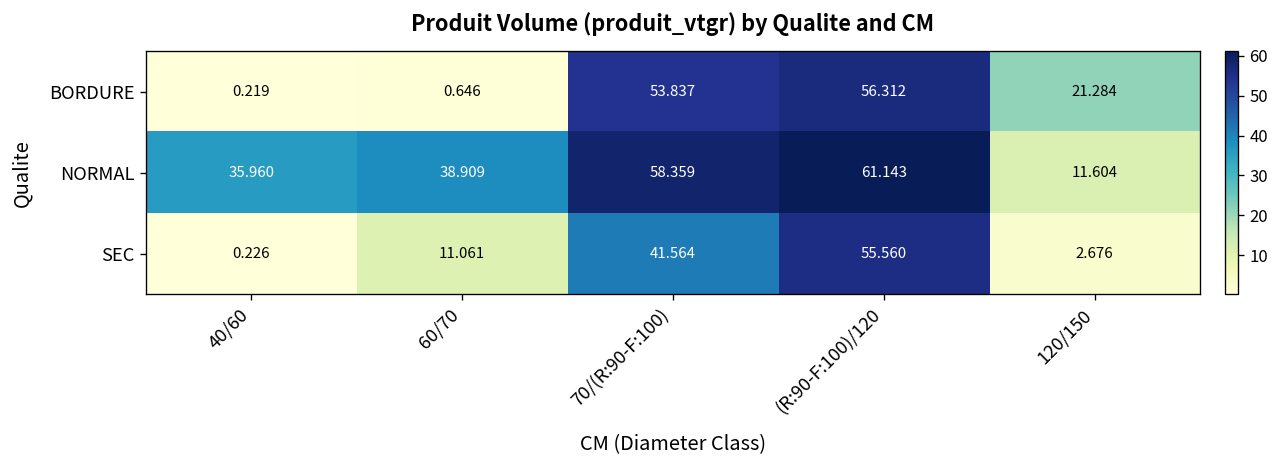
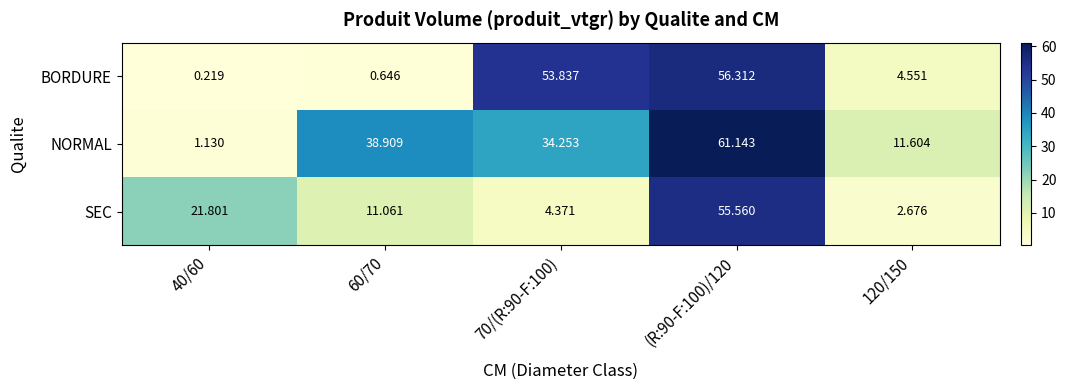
BORDURE, 120/150: 21.284 -> 4.551
NORMAL, 40/60: 35.960 -> 1.130
NORMAL, 70/(R:90-F:100): 58.359 -> 34.253
SEC, 40/60: 0.226 -> 21.801
SEC, 70/(R:90-F:100): 41.564 -> 4.371
